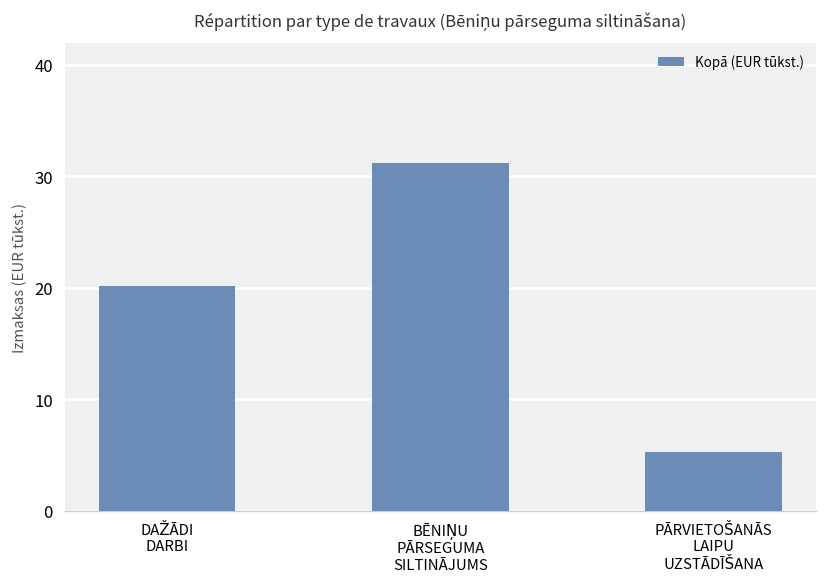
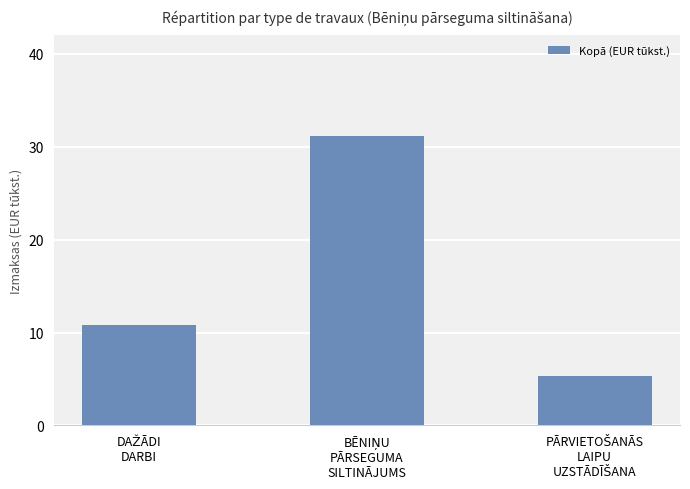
DAŽĀDI DARBI: 20 -> 11
